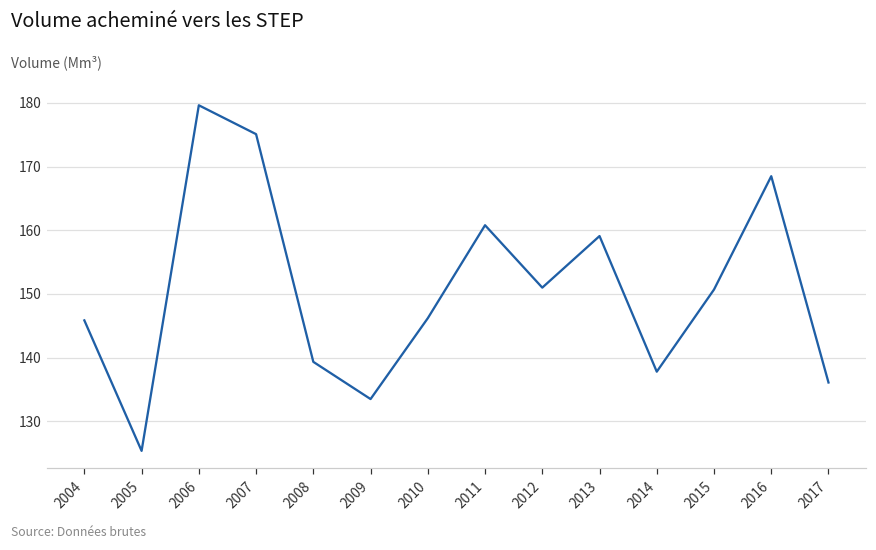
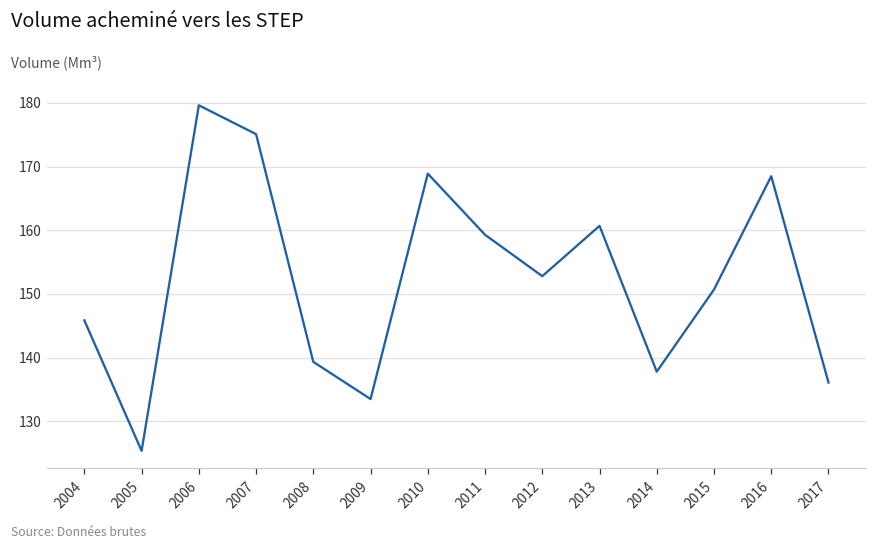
2010: 146 -> 169
2011: 161 -> 159
2012: 151 -> 153
2013: 159 -> 161
